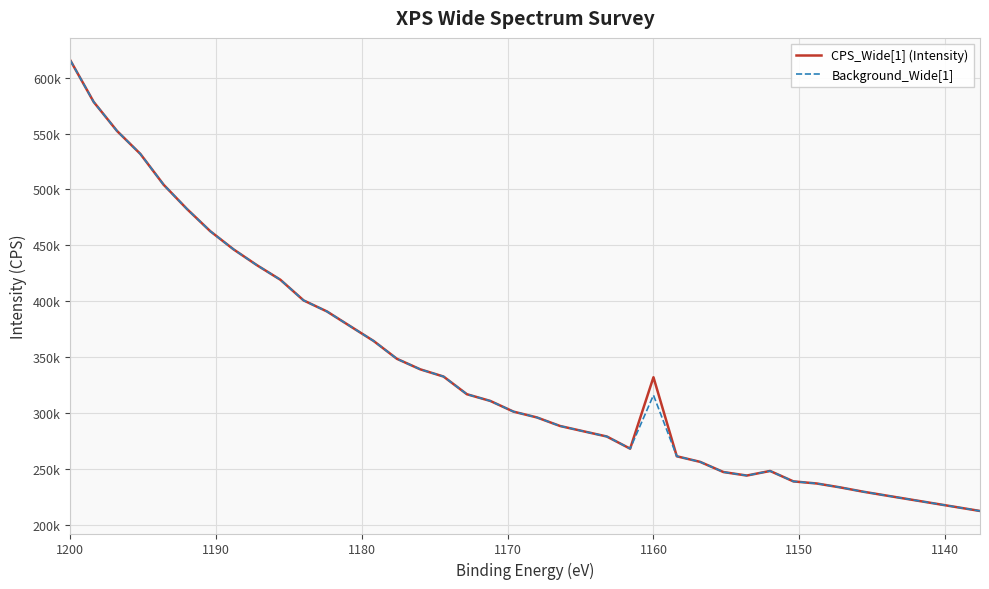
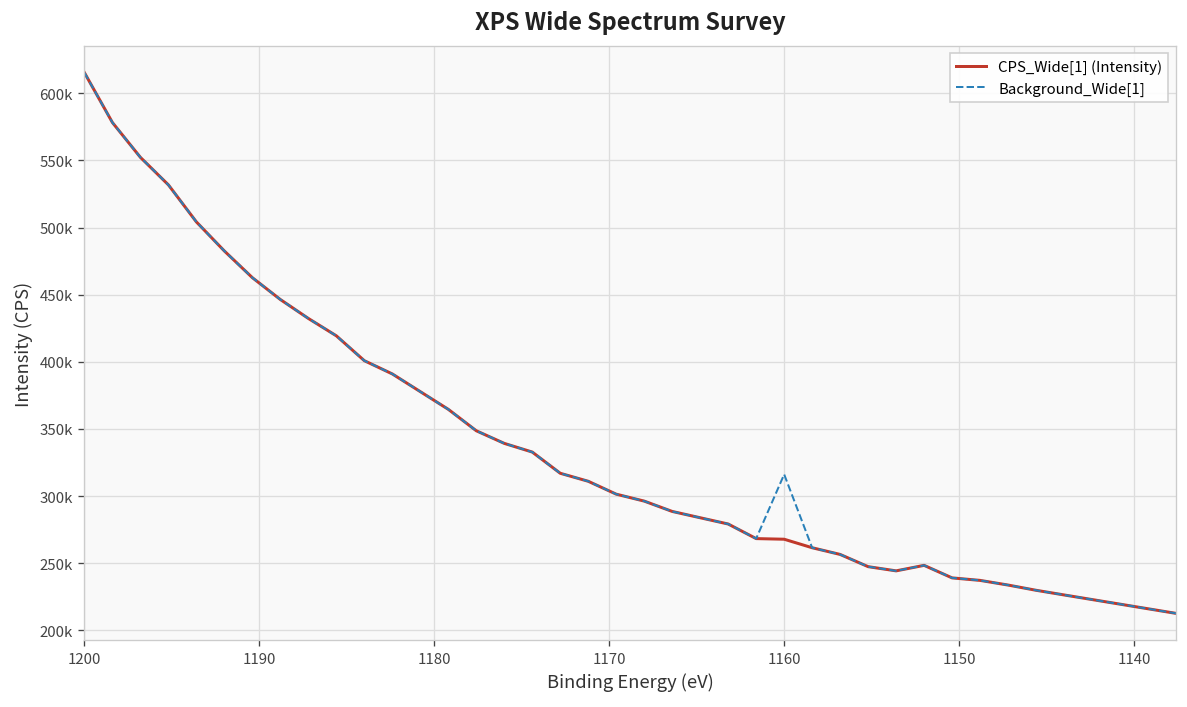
CPS_Wide[1] (Intensity), 1160: 332000 -> 268000
